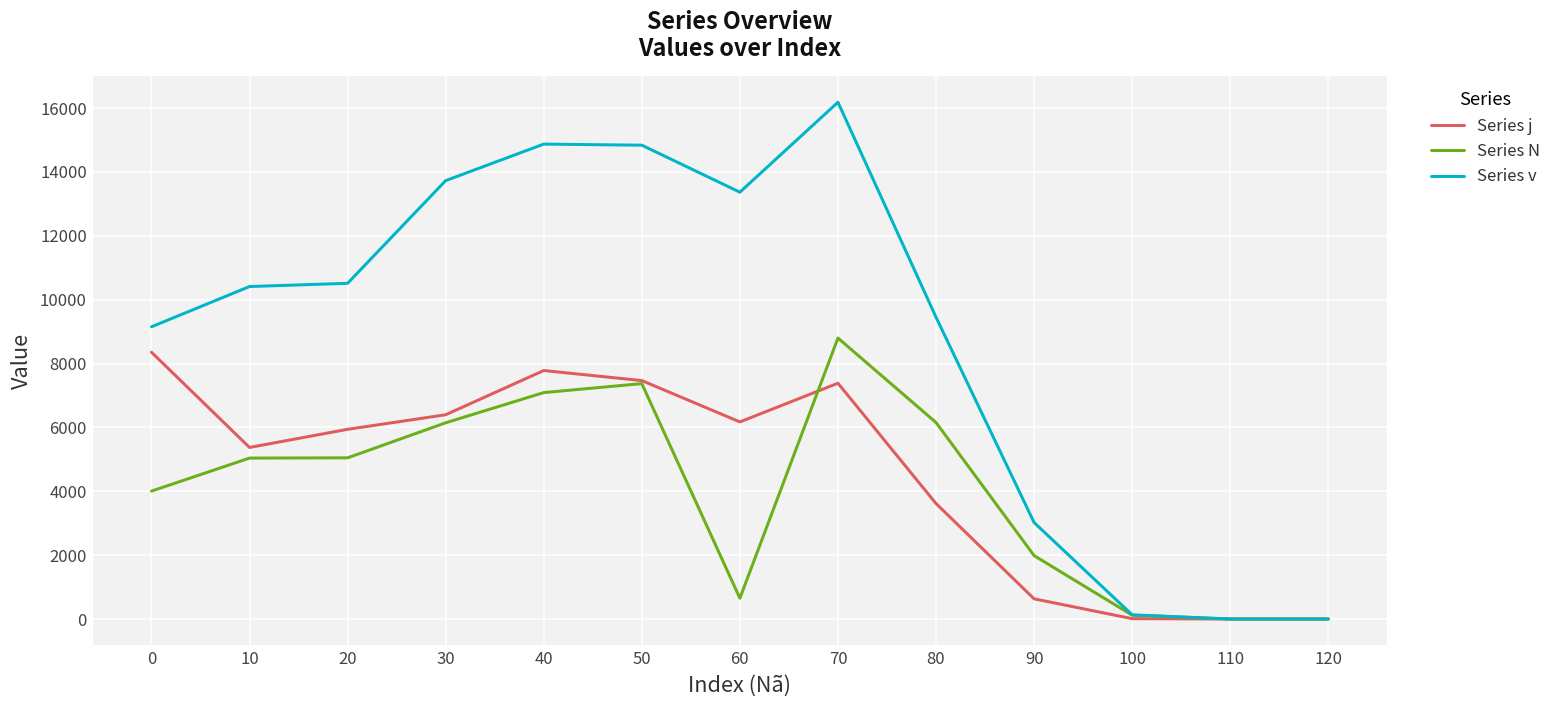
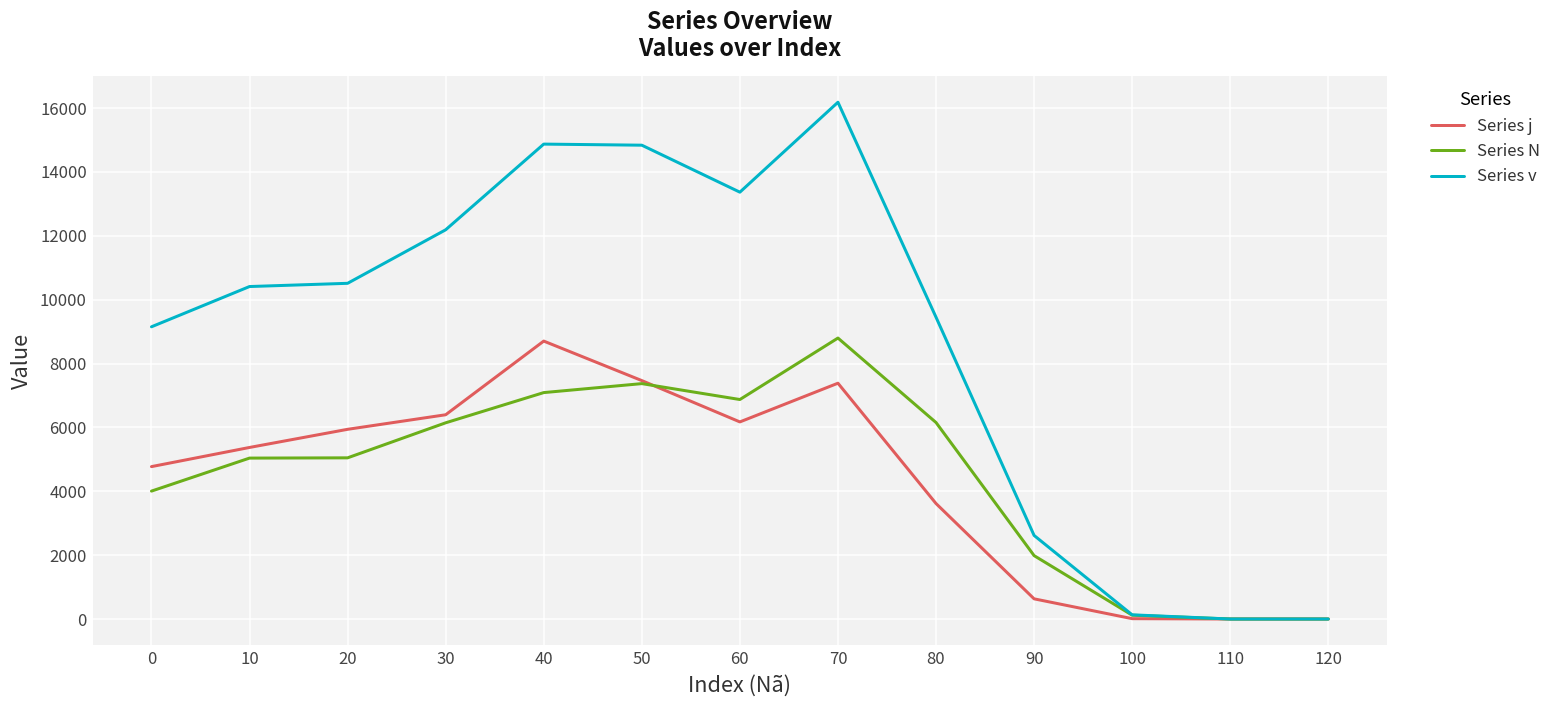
Series j, 0: 8400 -> 4800
Series v, 30: 13700 -> 12200
Series j, 40: 7800 -> 8700
Series N, 60: 700 -> 6900
Series v, 90: 3000 -> 2600
